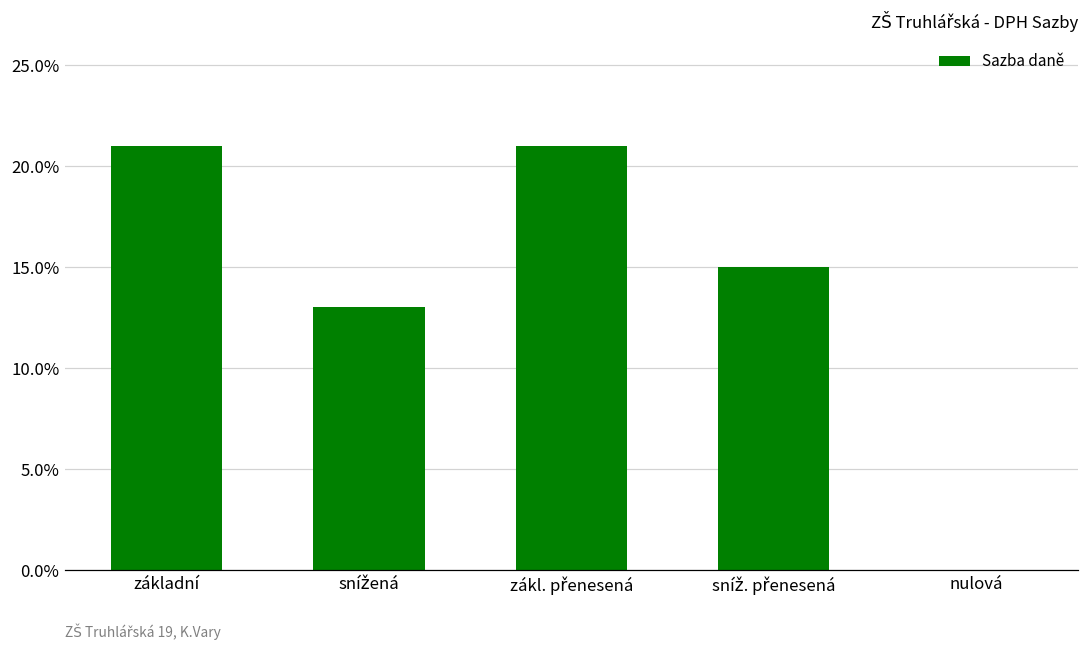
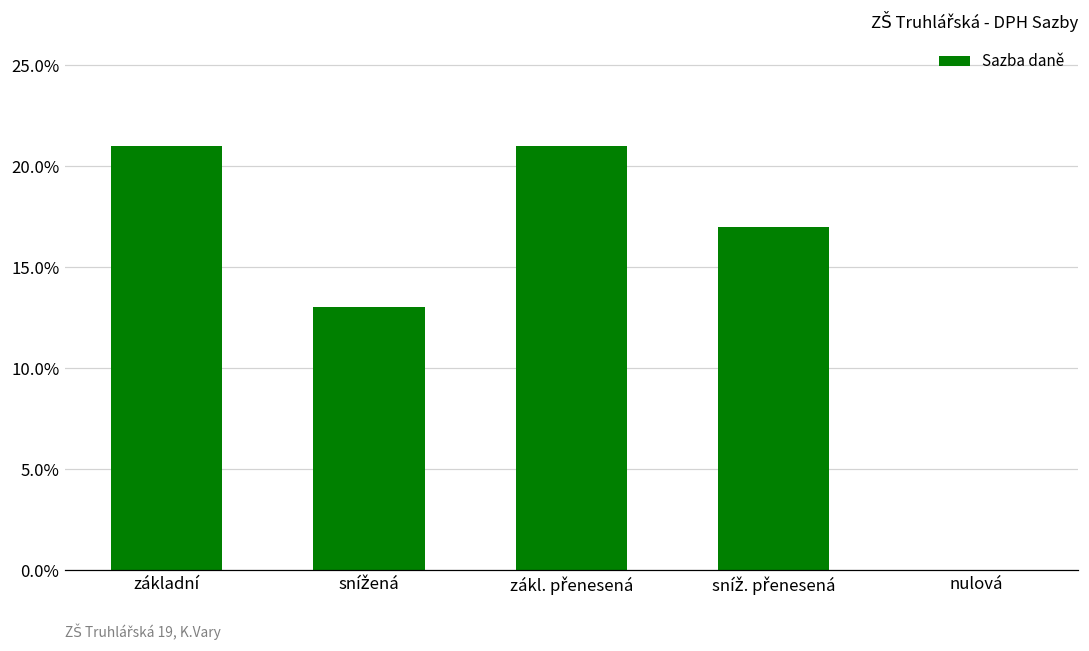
sníž. přenesená: 15.0% -> 17.0%
